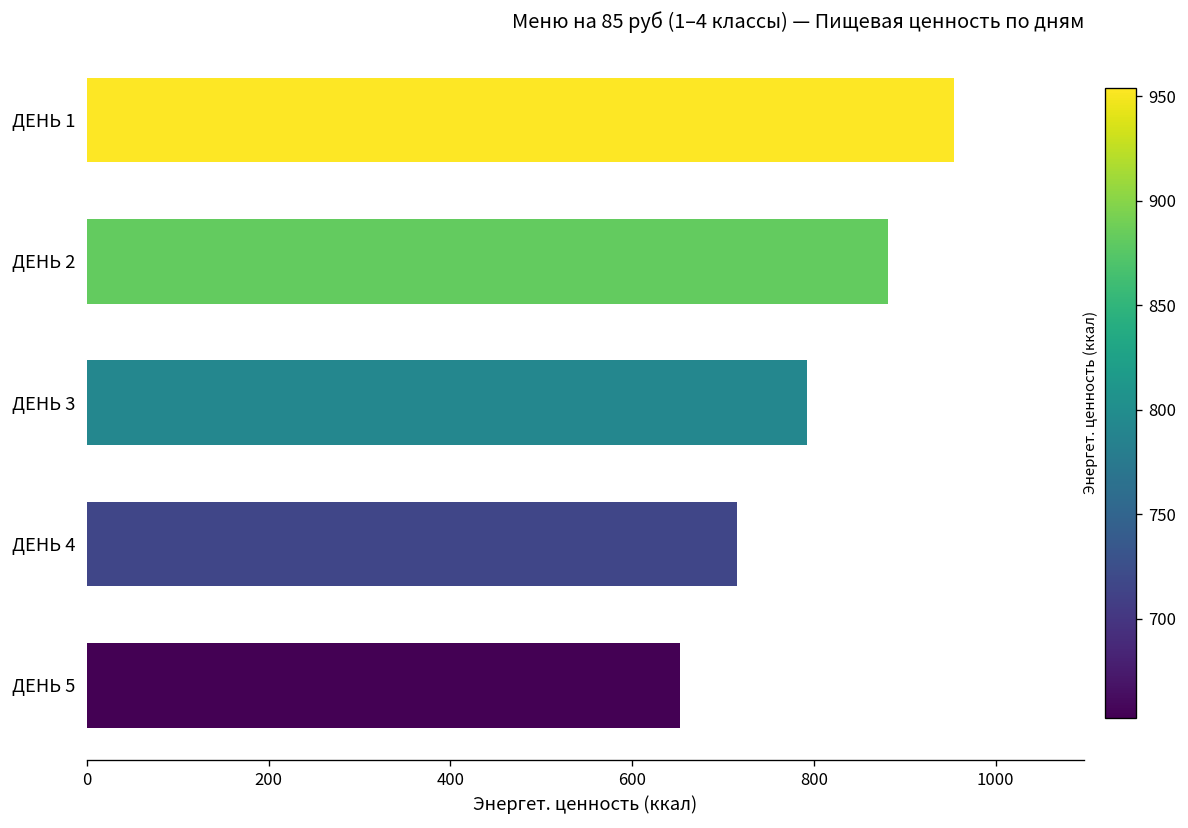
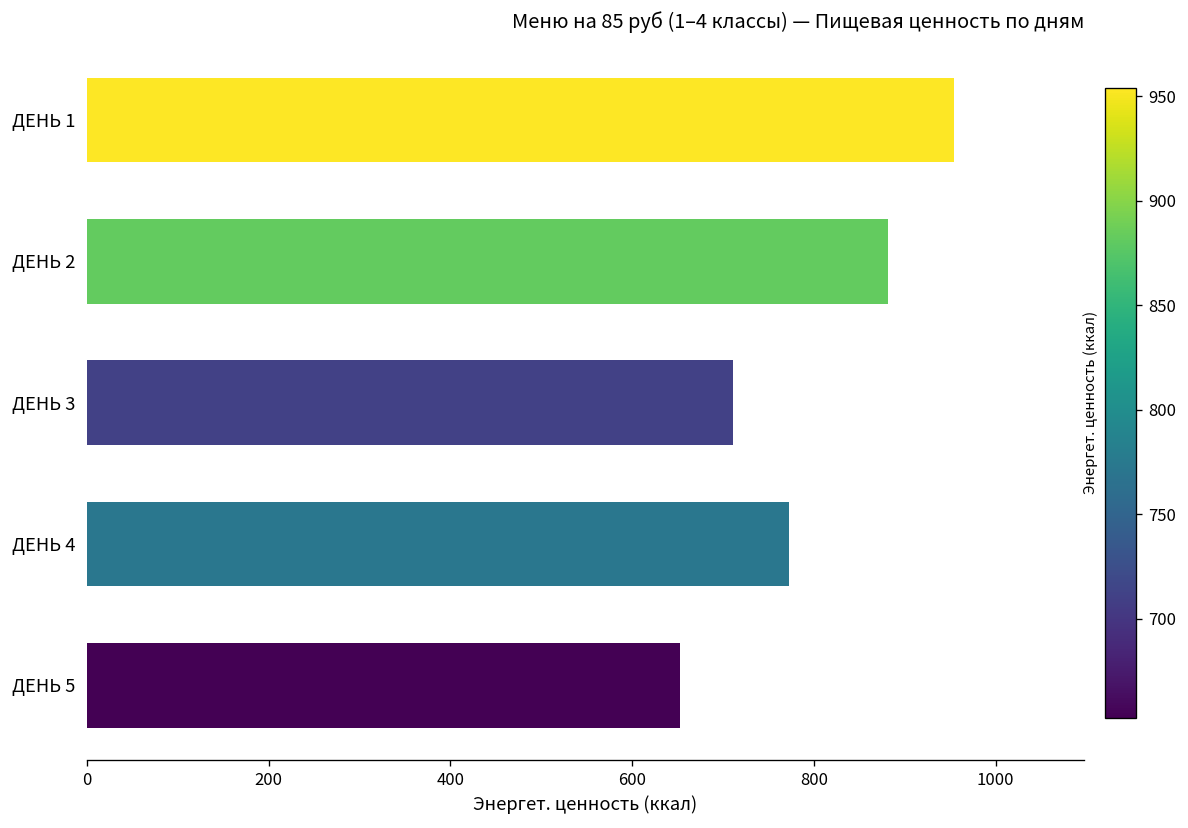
ДЕНЬ 3: 790 -> 710
ДЕНЬ 4: 720 -> 770
